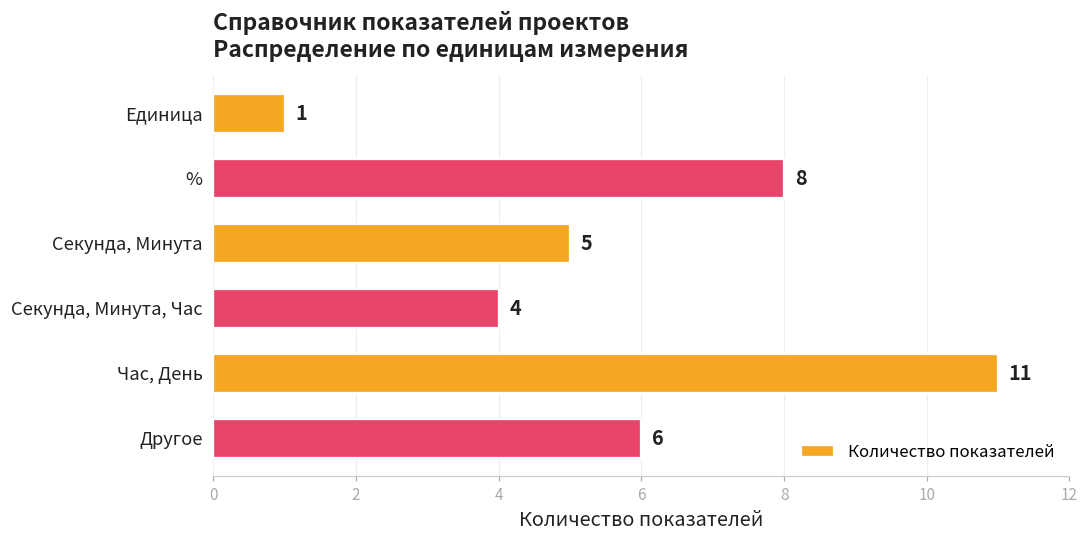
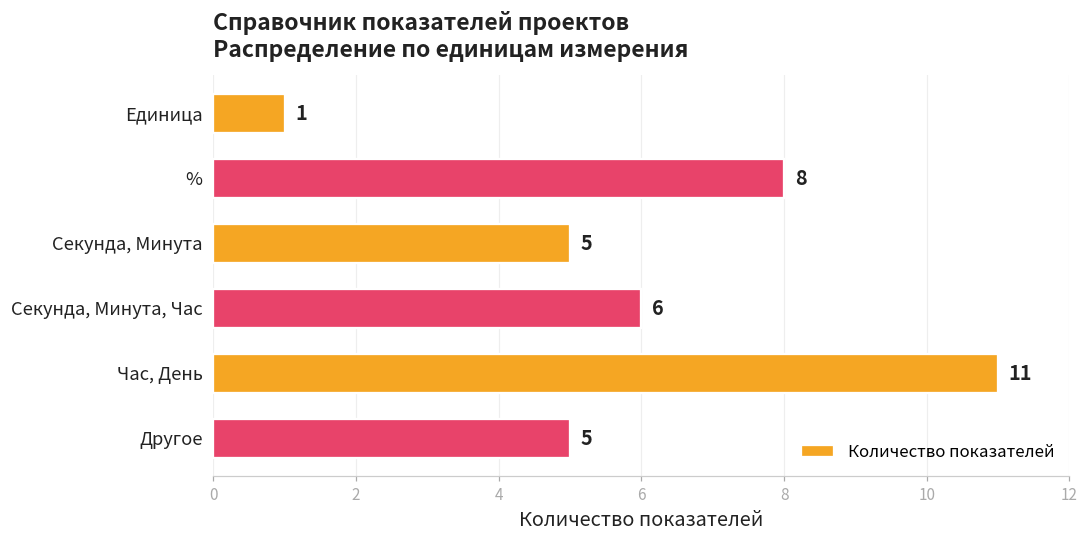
Секунда, Минута, Час: 4 -> 6
Другое: 6 -> 5
